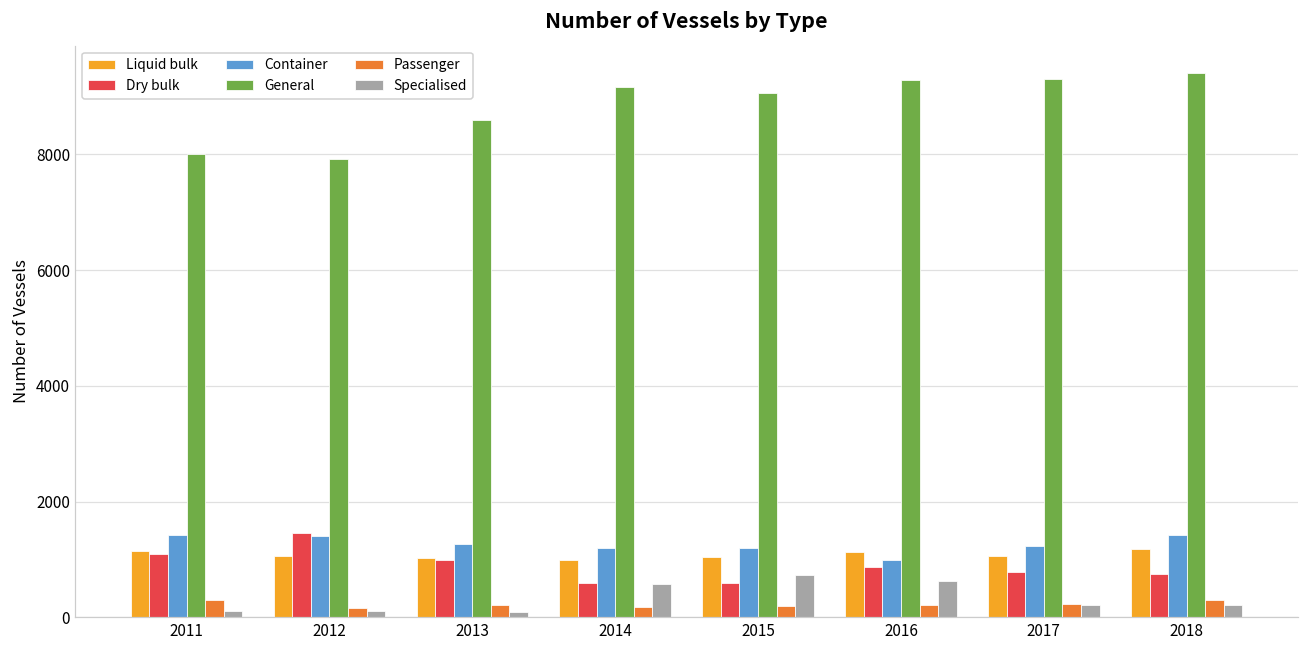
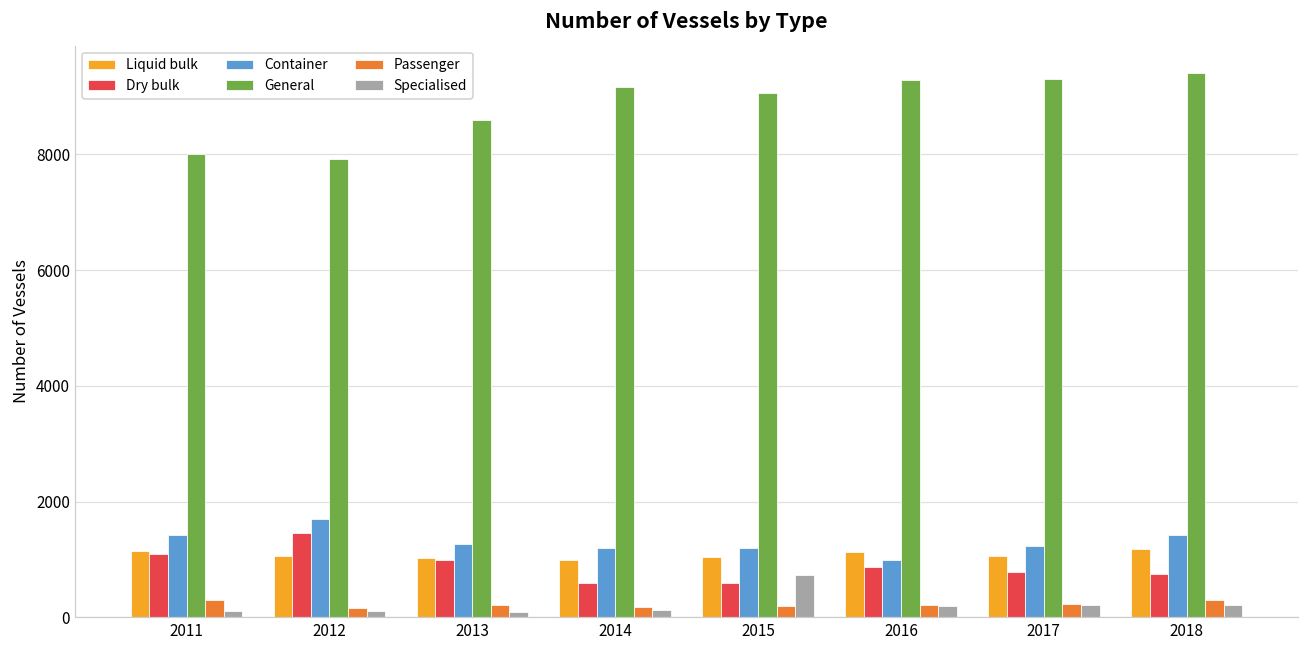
Container, 2012: 1400 -> 1700
Specialised, 2014: 600 -> 100
Specialised, 2016: 600 -> 200
